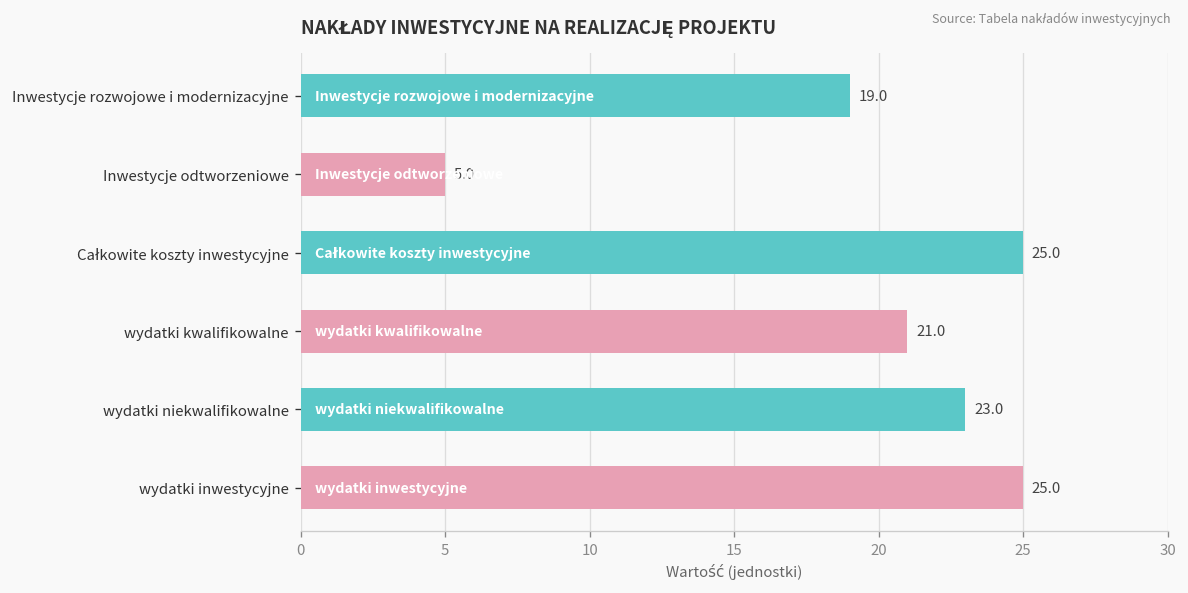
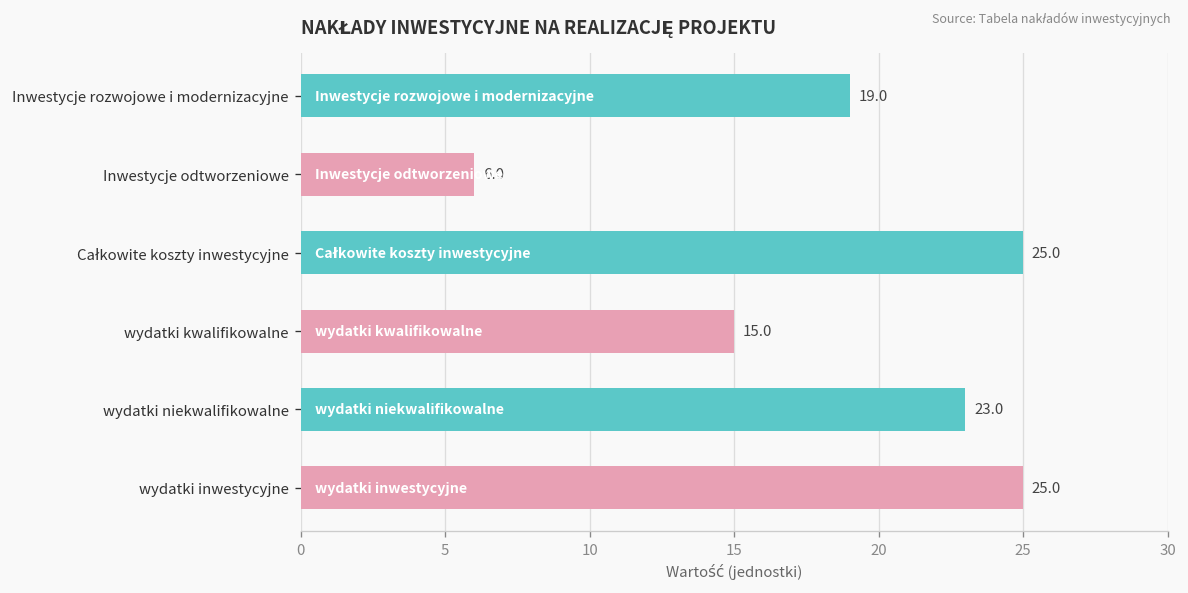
Inwestycje odtworzeniowe: 5.0 -> 6.0
wydatki kwalifikowalne: 21.0 -> 15.0
